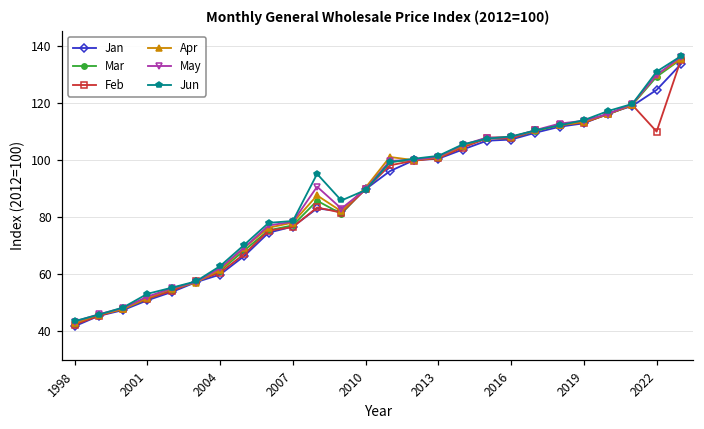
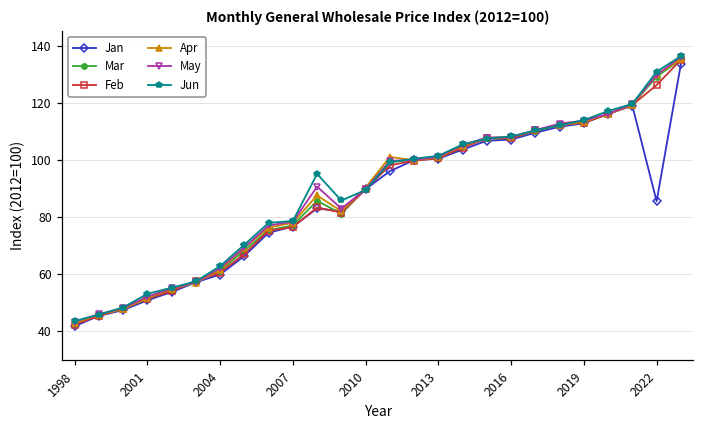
Jan, 2022: 125 -> 86
Feb, 2022: 110 -> 126
